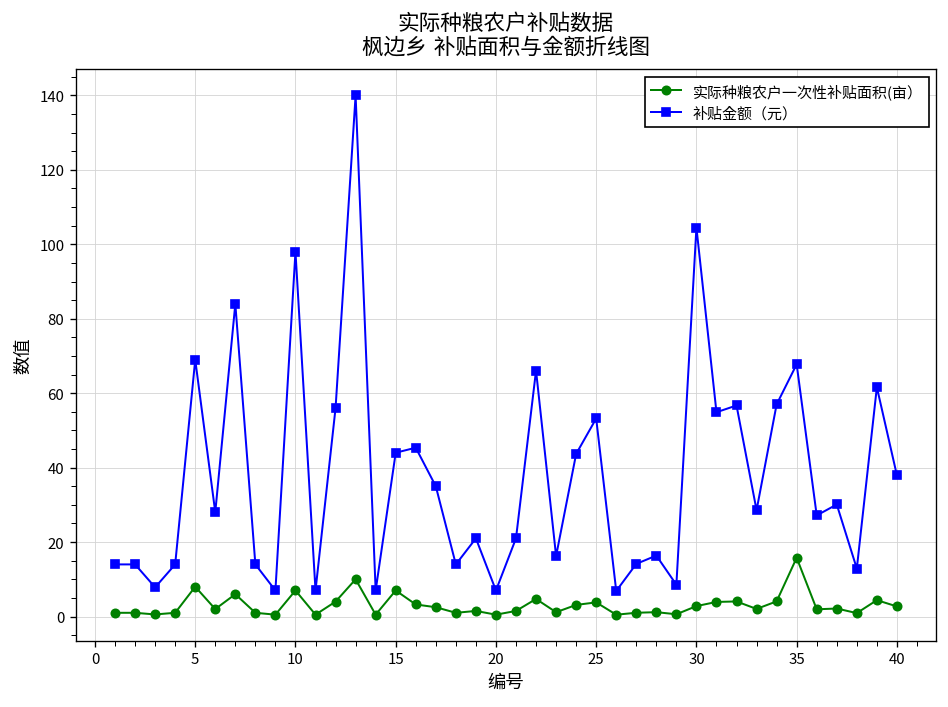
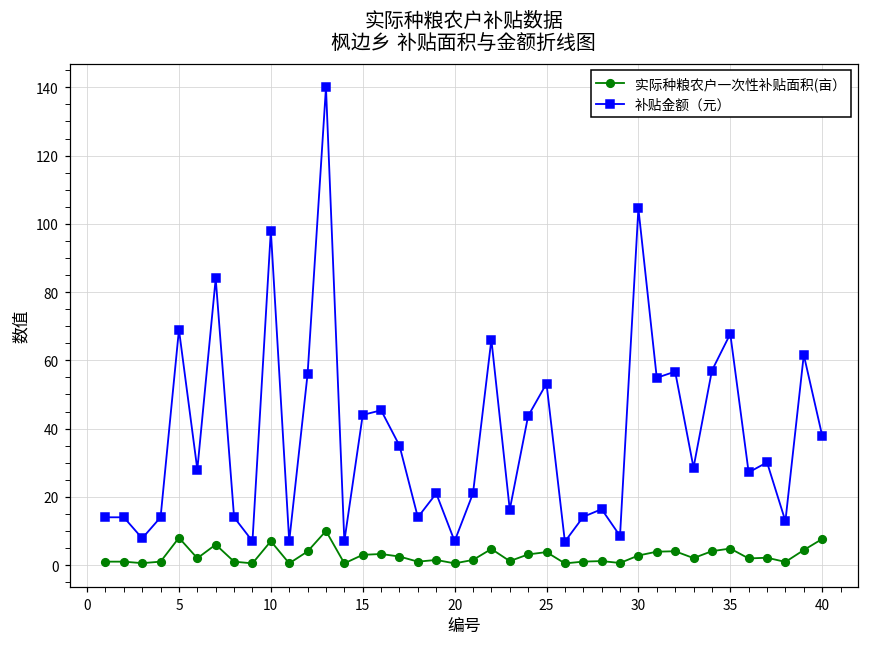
实际种粮农户一次性补贴面积(亩）, 15: 7 -> 3
实际种粮农户一次性补贴面积(亩）, 35: 16 -> 5
实际种粮农户一次性补贴面积(亩）, 40: 3 -> 8
